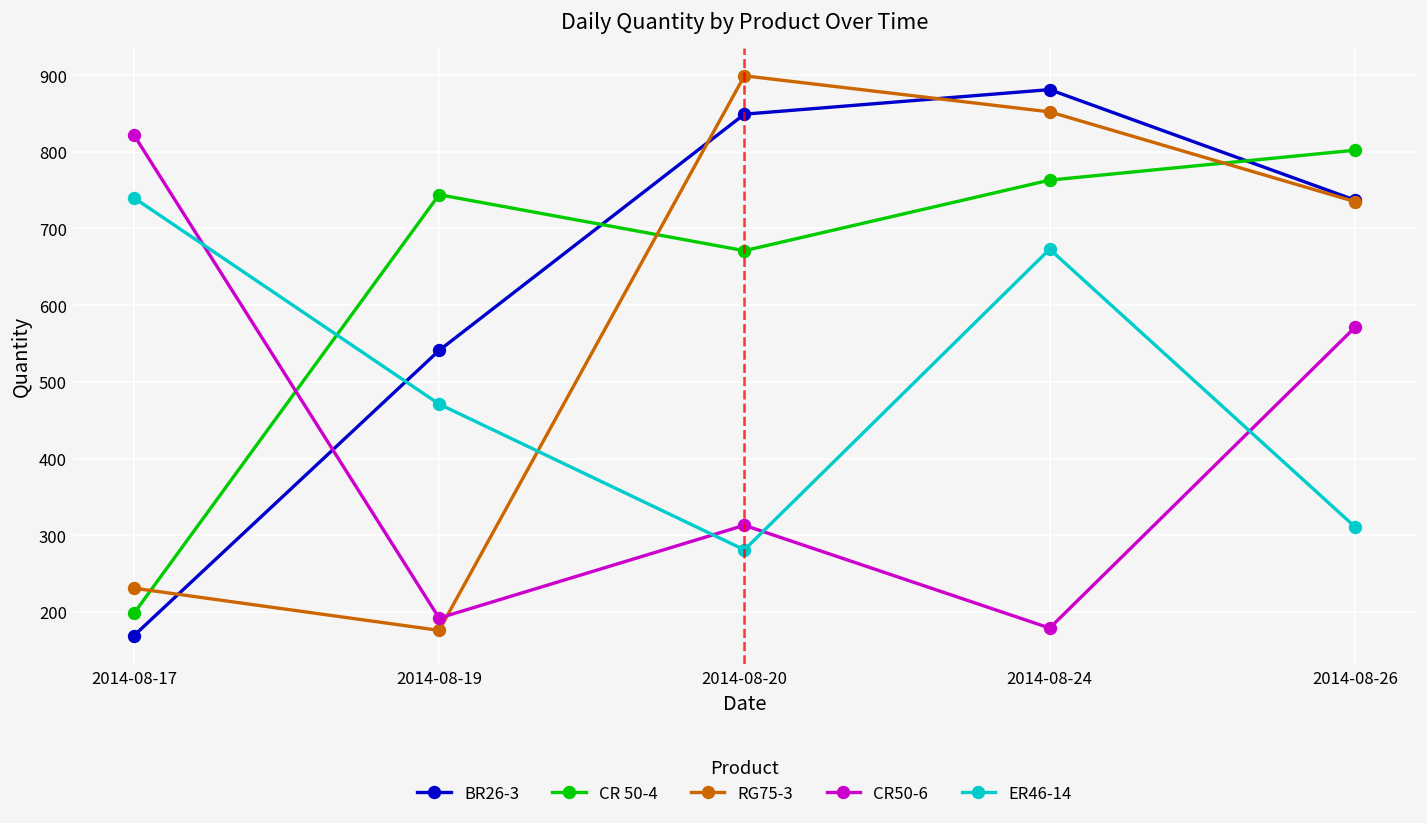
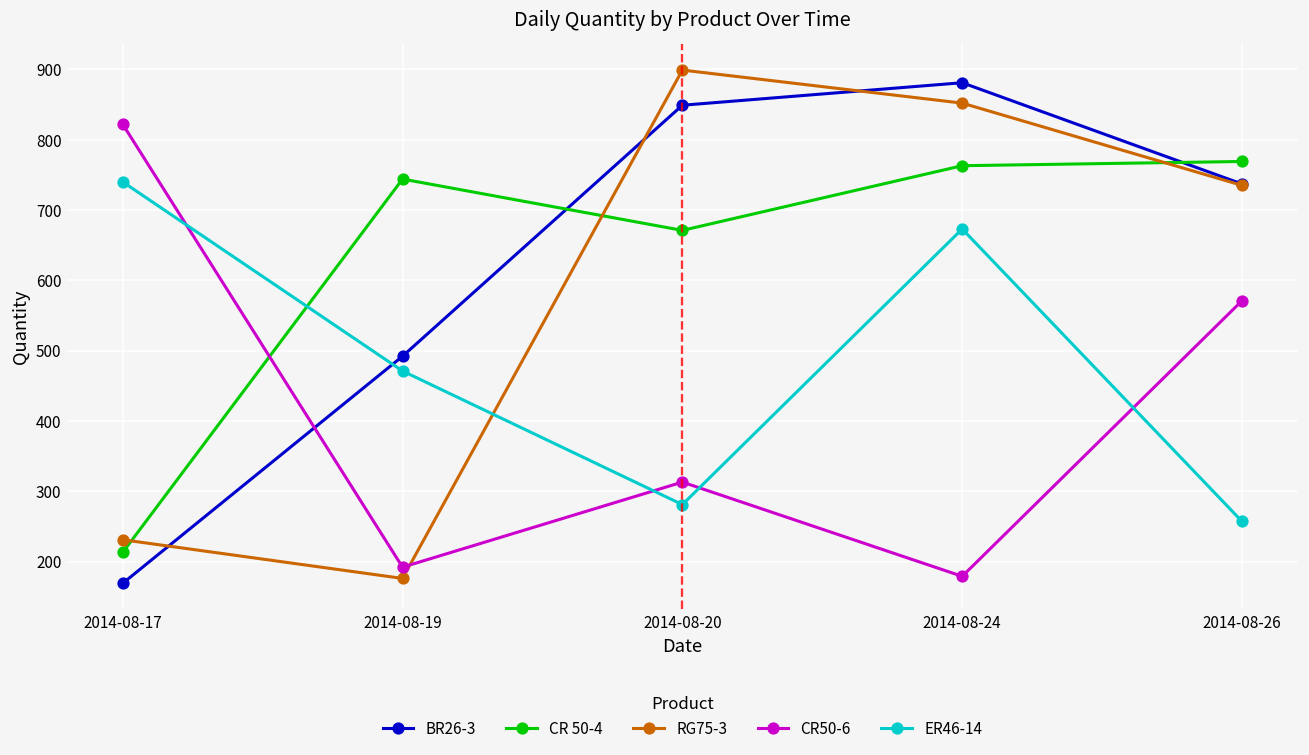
CR 50-4, 2014-08-17: 200 -> 210
BR26-3, 2014-08-19: 540 -> 490
CR 50-4, 2014-08-26: 800 -> 770
ER46-14, 2014-08-26: 310 -> 260
